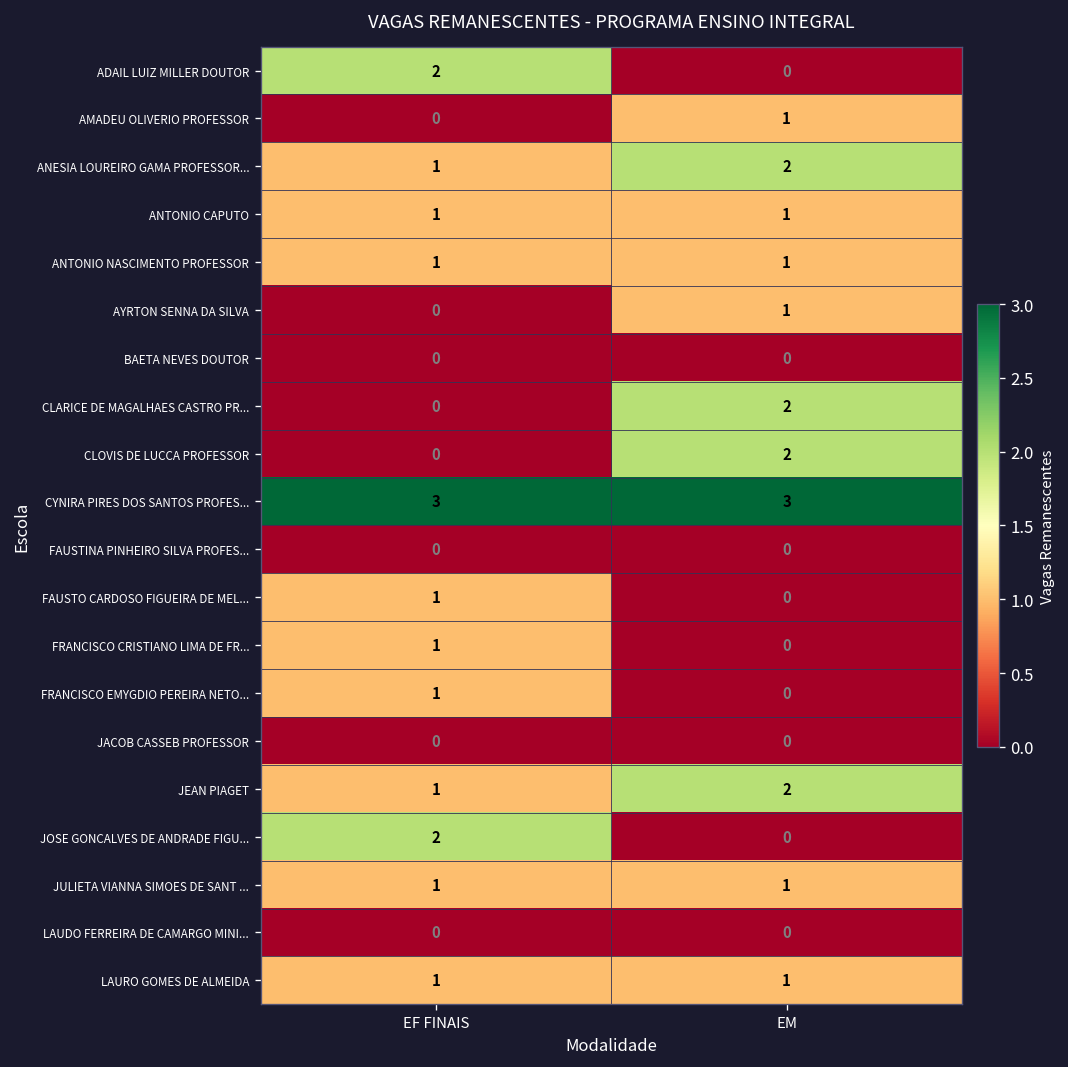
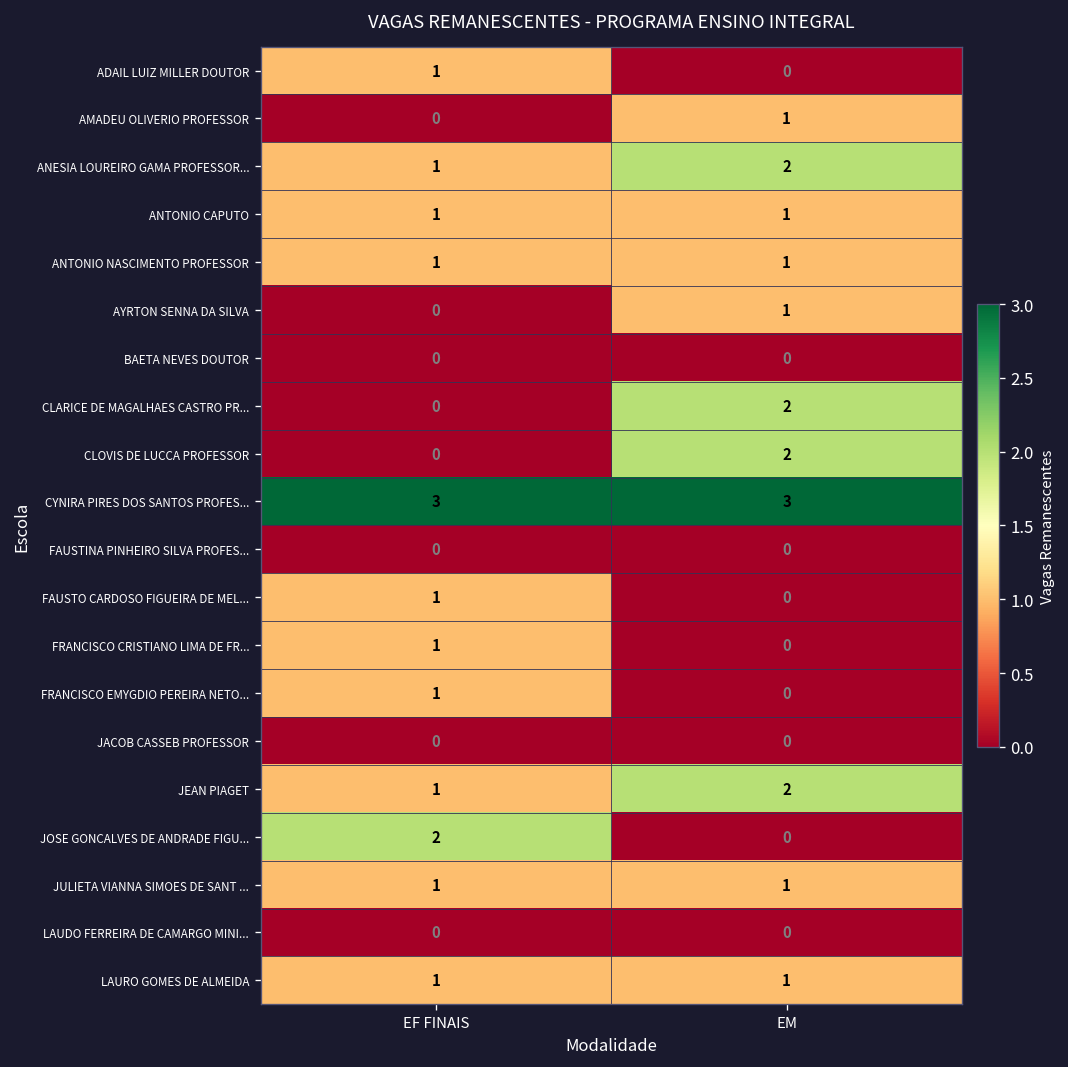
ADAIL LUIZ MILLER DOUTOR, EF FINAIS: 2 -> 1
